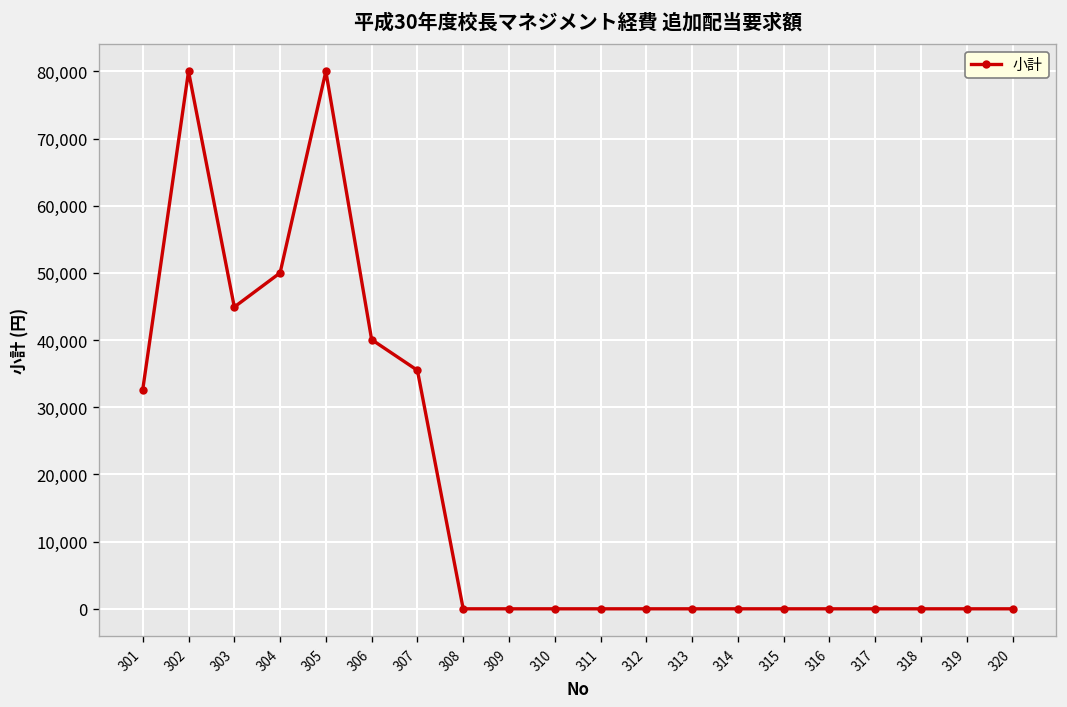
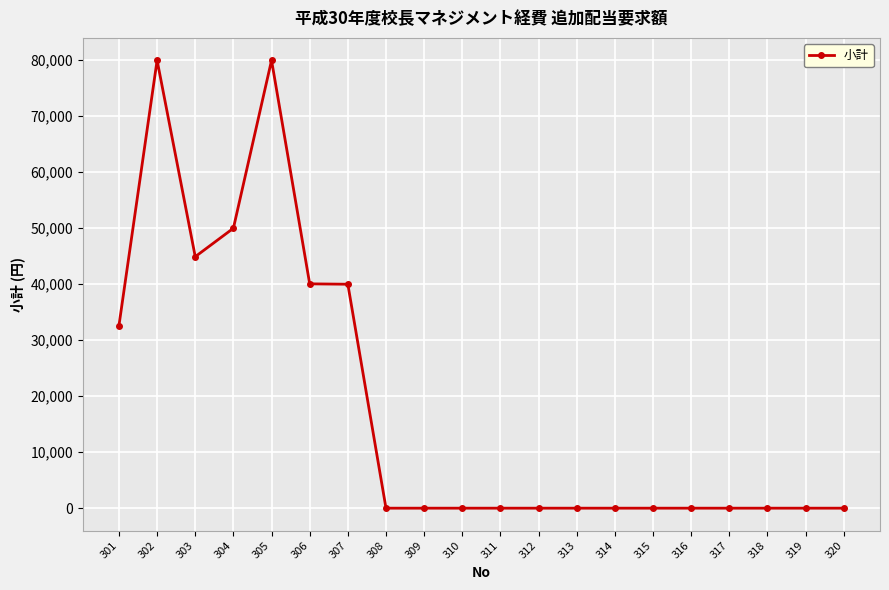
307: 35,000 -> 40,000
